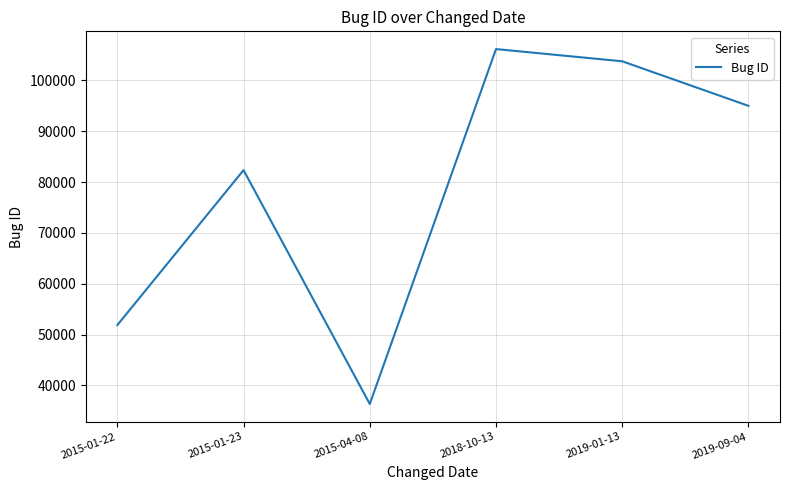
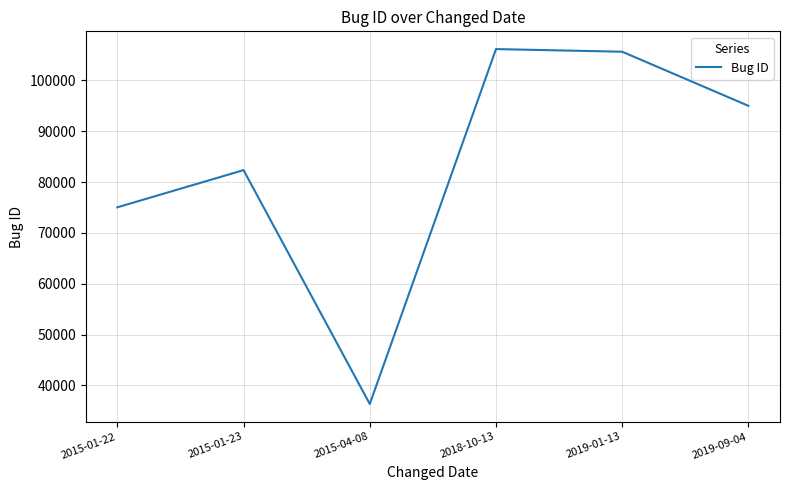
2015-01-22: 52000 -> 75000
2019-01-13: 104000 -> 106000
